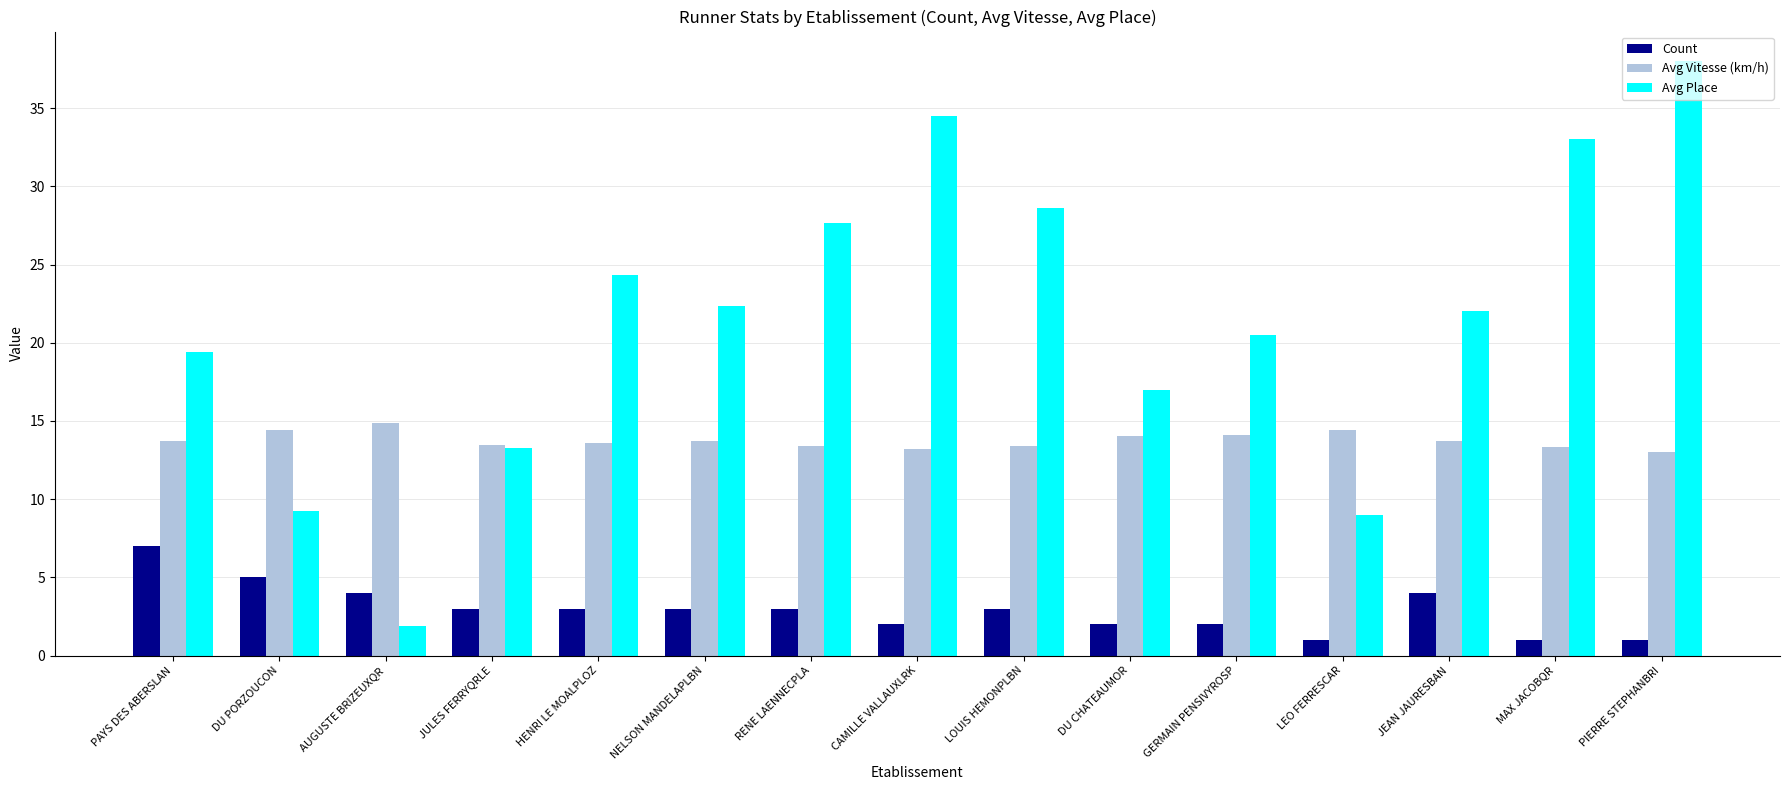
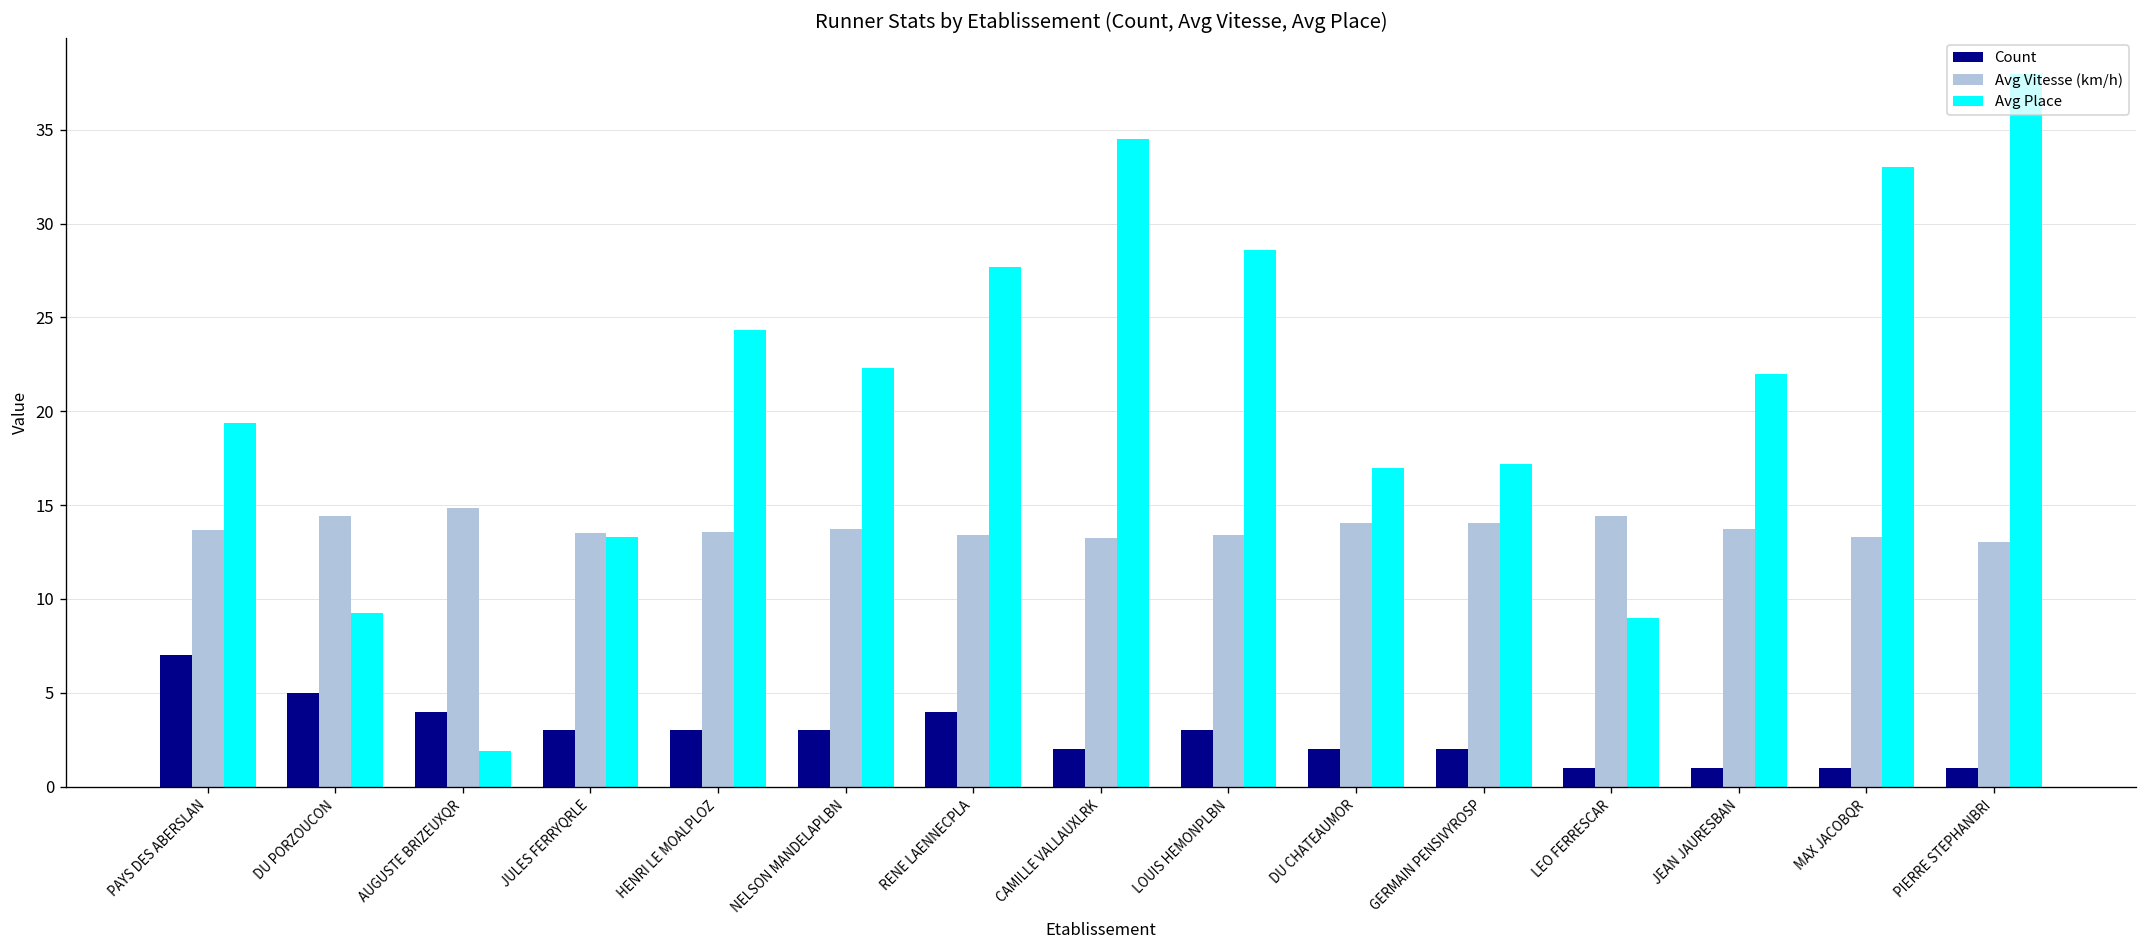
Count, RENE LAENNECPLA: 3 -> 4
Avg Place, GERMAIN PENSIVYROSP: 20.5 -> 17.2
Count, JEAN JAURESBAN: 4 -> 1
